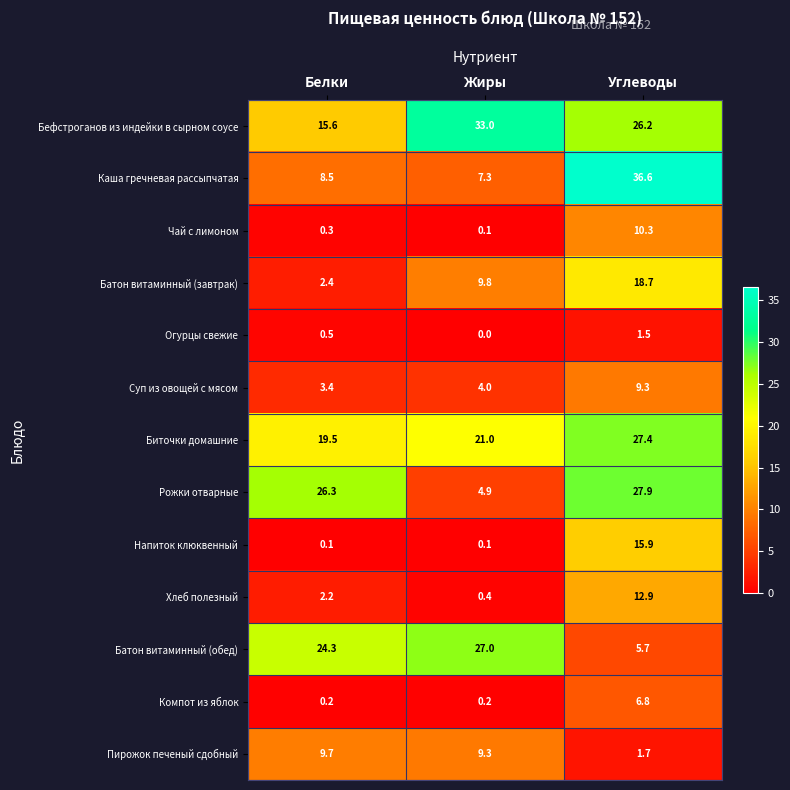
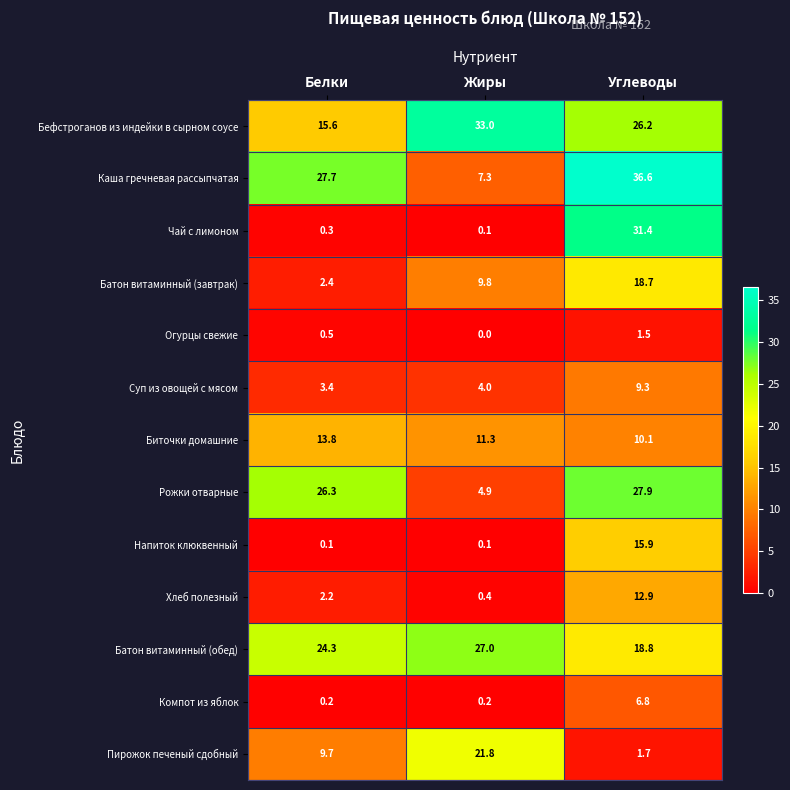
Каша гречневая рассыпчатая, Белки: 8.5 -> 27.7
Чай с лимоном, Углеводы: 10.3 -> 31.4
Биточки домашние, Белки: 19.5 -> 13.8
Биточки домашние, Жиры: 21.0 -> 11.3
Биточки домашние, Углеводы: 27.4 -> 10.1
Батон витаминный (обед), Углеводы: 5.7 -> 18.8
Пирожок печеный сдобный, Жиры: 9.3 -> 21.8
